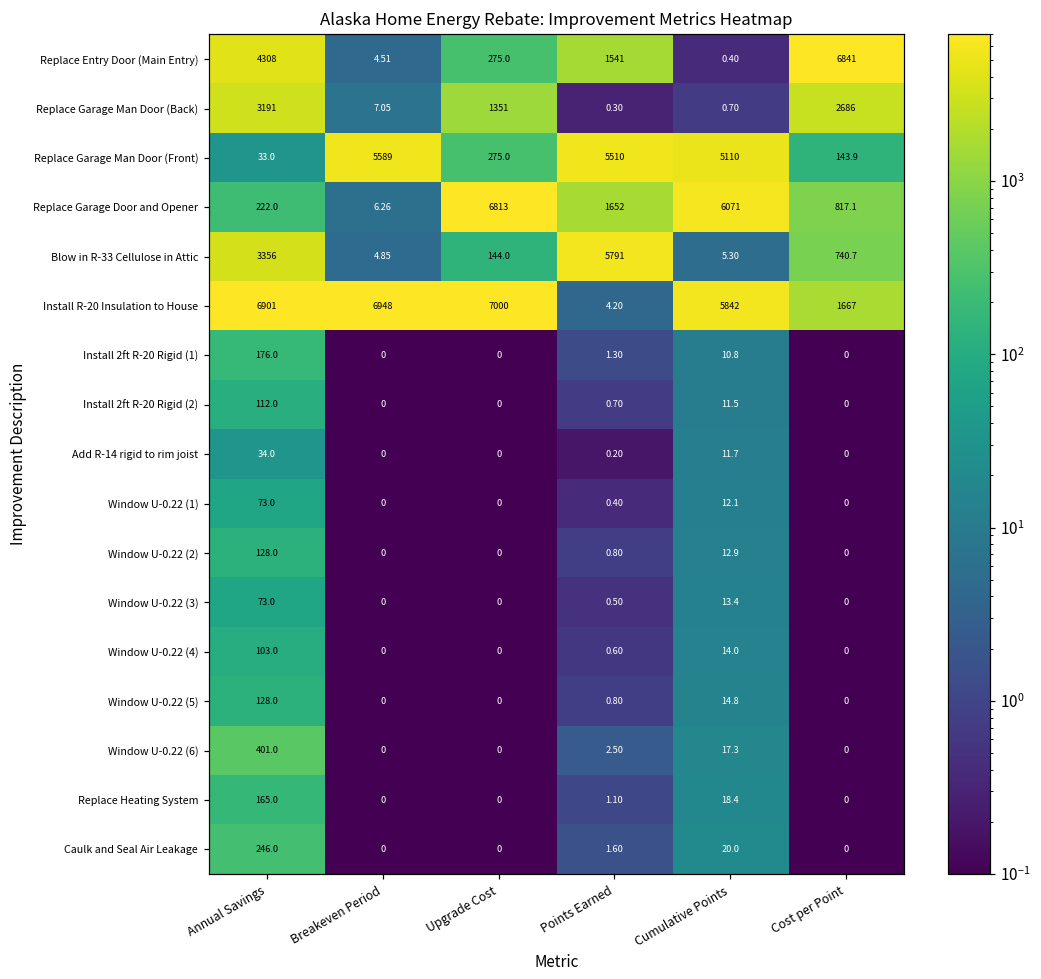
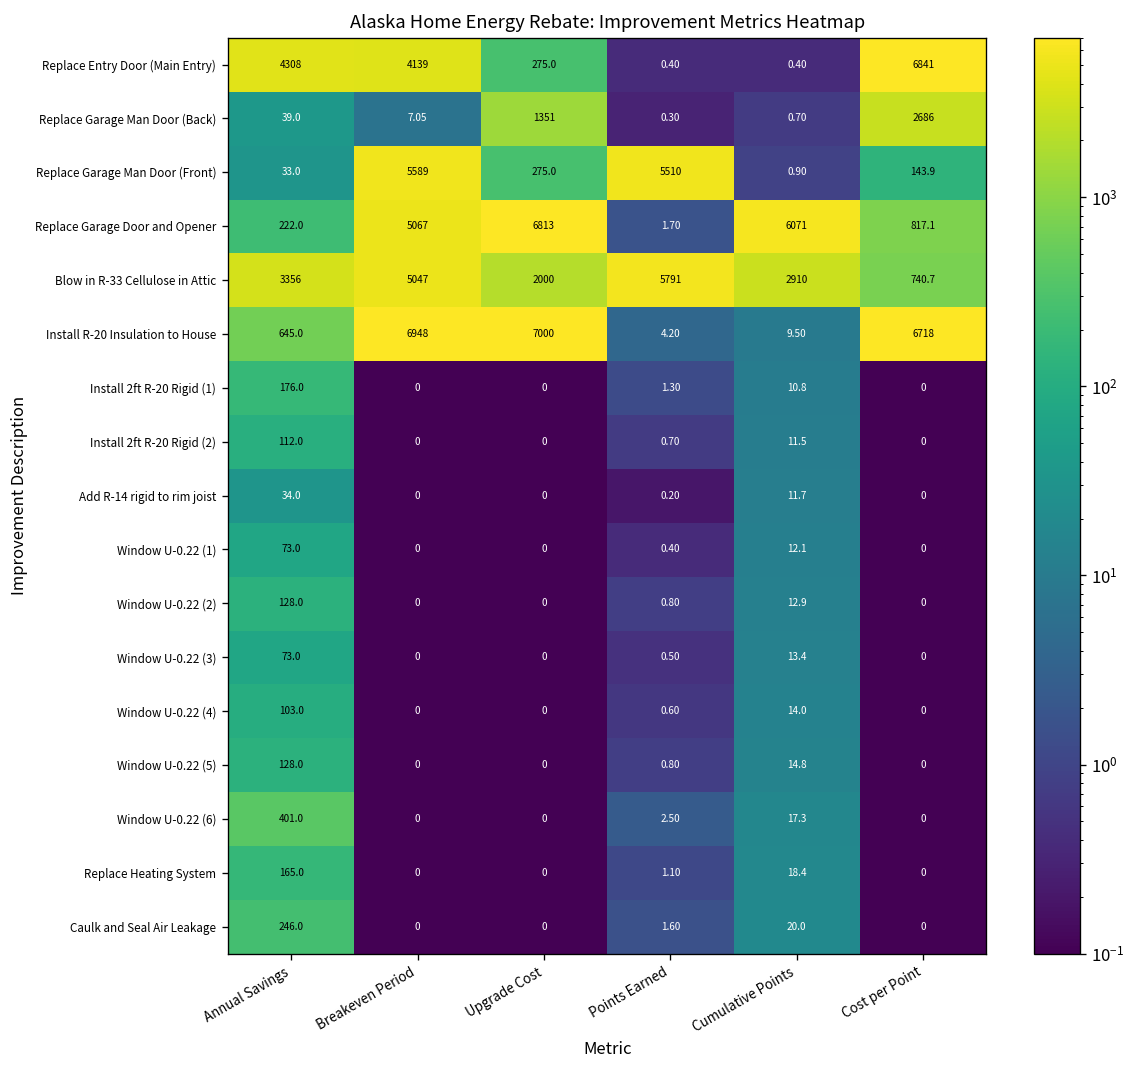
Replace Entry Door (Main Entry), Breakeven Period: 4.51 -> 4139
Replace Entry Door (Main Entry), Points Earned: 1541 -> 0.40
Replace Garage Man Door (Back), Annual Savings: 3191 -> 39.0
Replace Garage Man Door (Front), Cumulative Points: 5110 -> 0.90
Replace Garage Door and Opener, Breakeven Period: 6.26 -> 5067
Replace Garage Door and Opener, Points Earned: 1652 -> 1.70
Blow in R-33 Cellulose in Attic, Breakeven Period: 4.85 -> 5047
Blow in R-33 Cellulose in Attic, Upgrade Cost: 144.0 -> 2000
Blow in R-33 Cellulose in Attic, Cumulative Points: 5.30 -> 2910
Install R-20 Insulation to House, Annual Savings: 6901 -> 645.0
Install R-20 Insulation to House, Cumulative Points: 5842 -> 9.50
Install R-20 Insulation to House, Cost per Point: 1667 -> 6718
